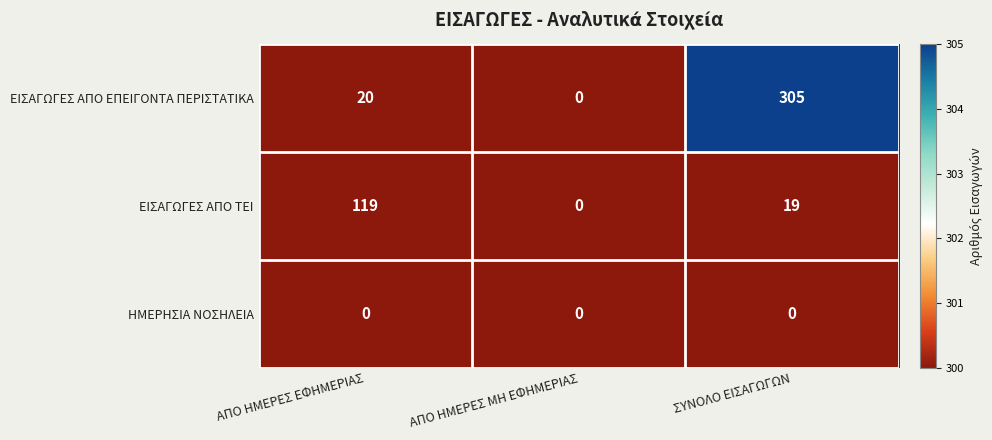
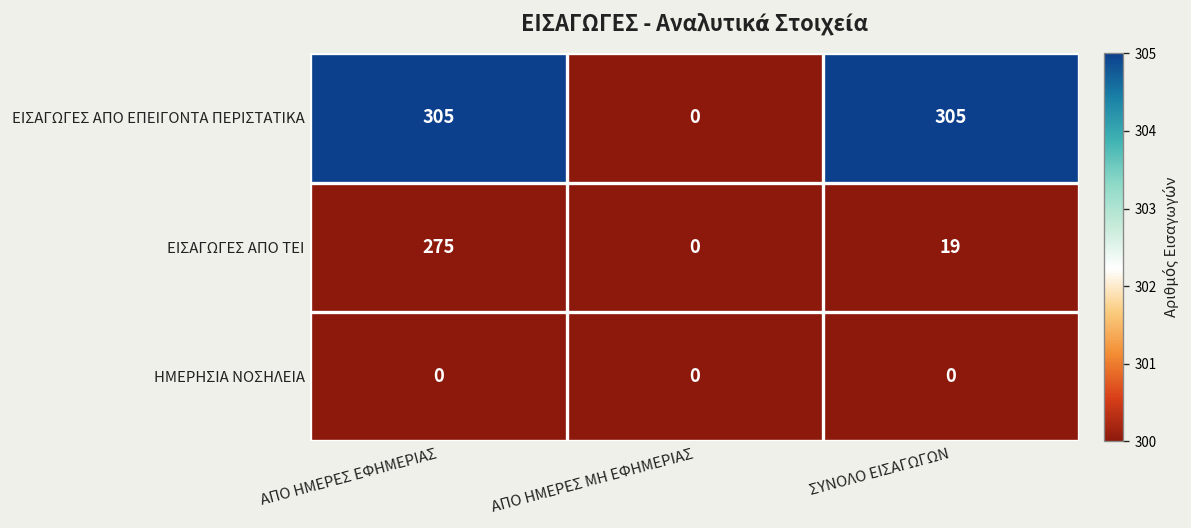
ΕΙΣΑΓΩΓΕΣ ΑΠΟ ΕΠΕΙΓΟΝΤΑ ΠΕΡΙΣΤΑΤΙΚΑ, ΑΠΟ ΗΜΕΡΕΣ ΕΦΗΜΕΡΙΑΣ: 20 -> 305
ΕΙΣΑΓΩΓΕΣ ΑΠΟ ΤΕΙ, ΑΠΟ ΗΜΕΡΕΣ ΕΦΗΜΕΡΙΑΣ: 119 -> 275
